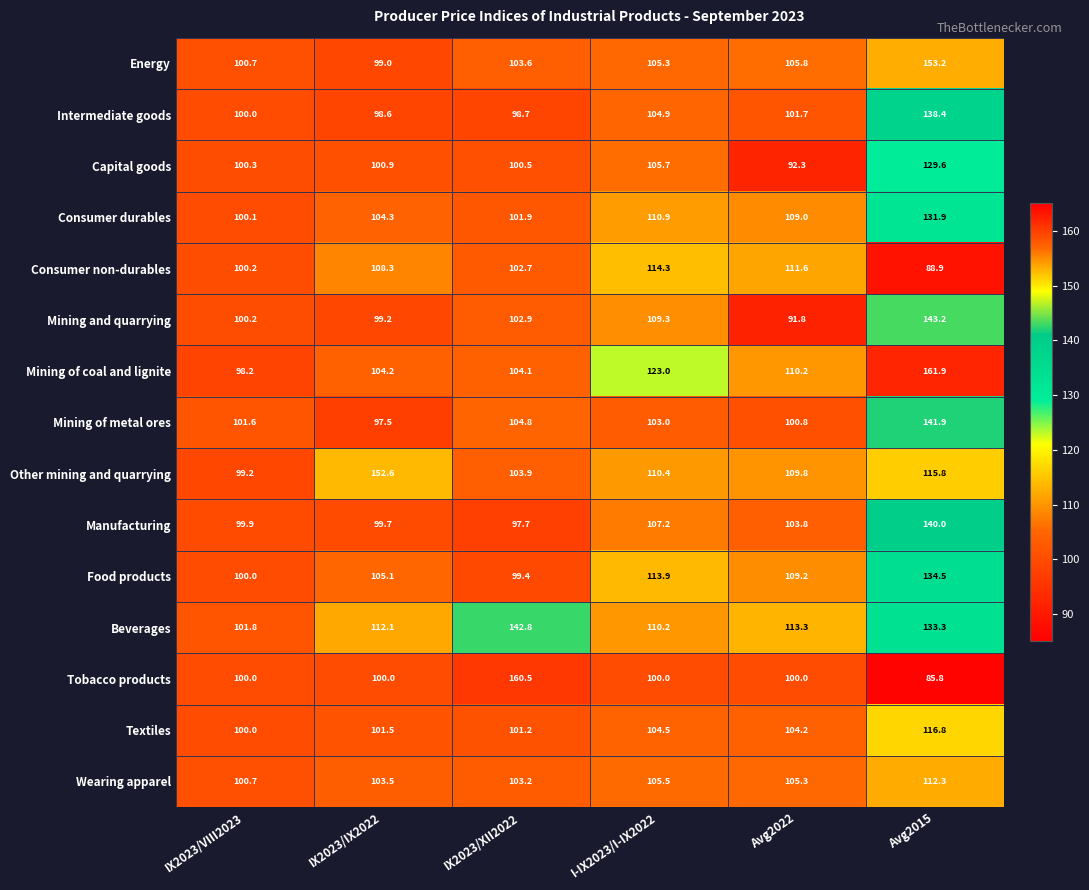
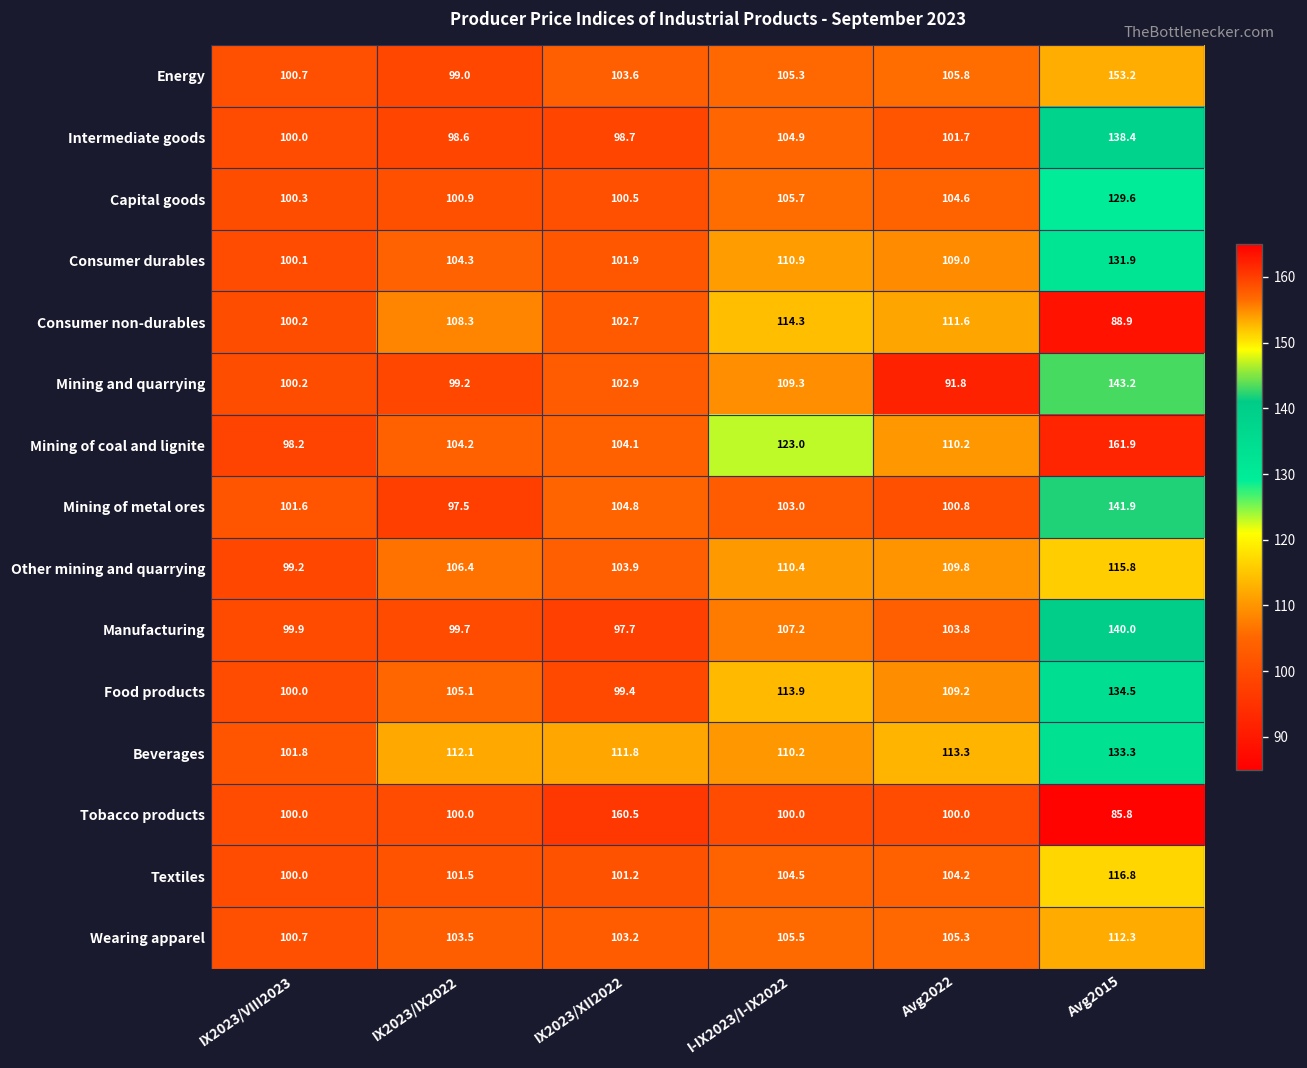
Capital goods, Avg2022: 92.3 -> 104.6
Other mining and quarrying, IX2023/IX2022: 152.6 -> 106.4
Beverages, IX2023/XII2022: 142.8 -> 111.8
